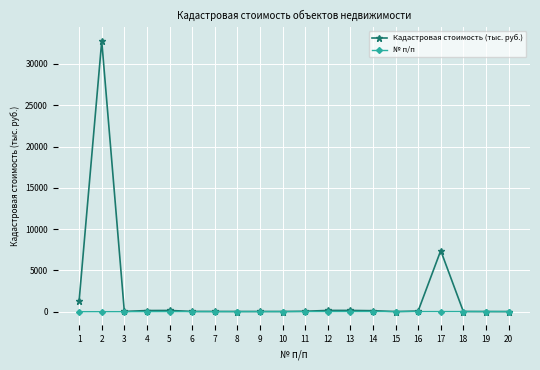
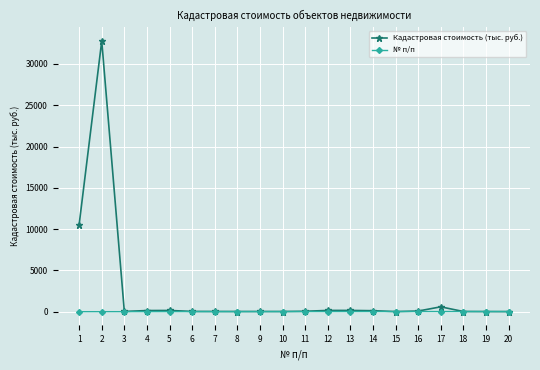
Кадастровая стоимость (тыс. руб.), 1: 1000 -> 11000
Кадастровая стоимость (тыс. руб.), 17: 7000 -> 1000
